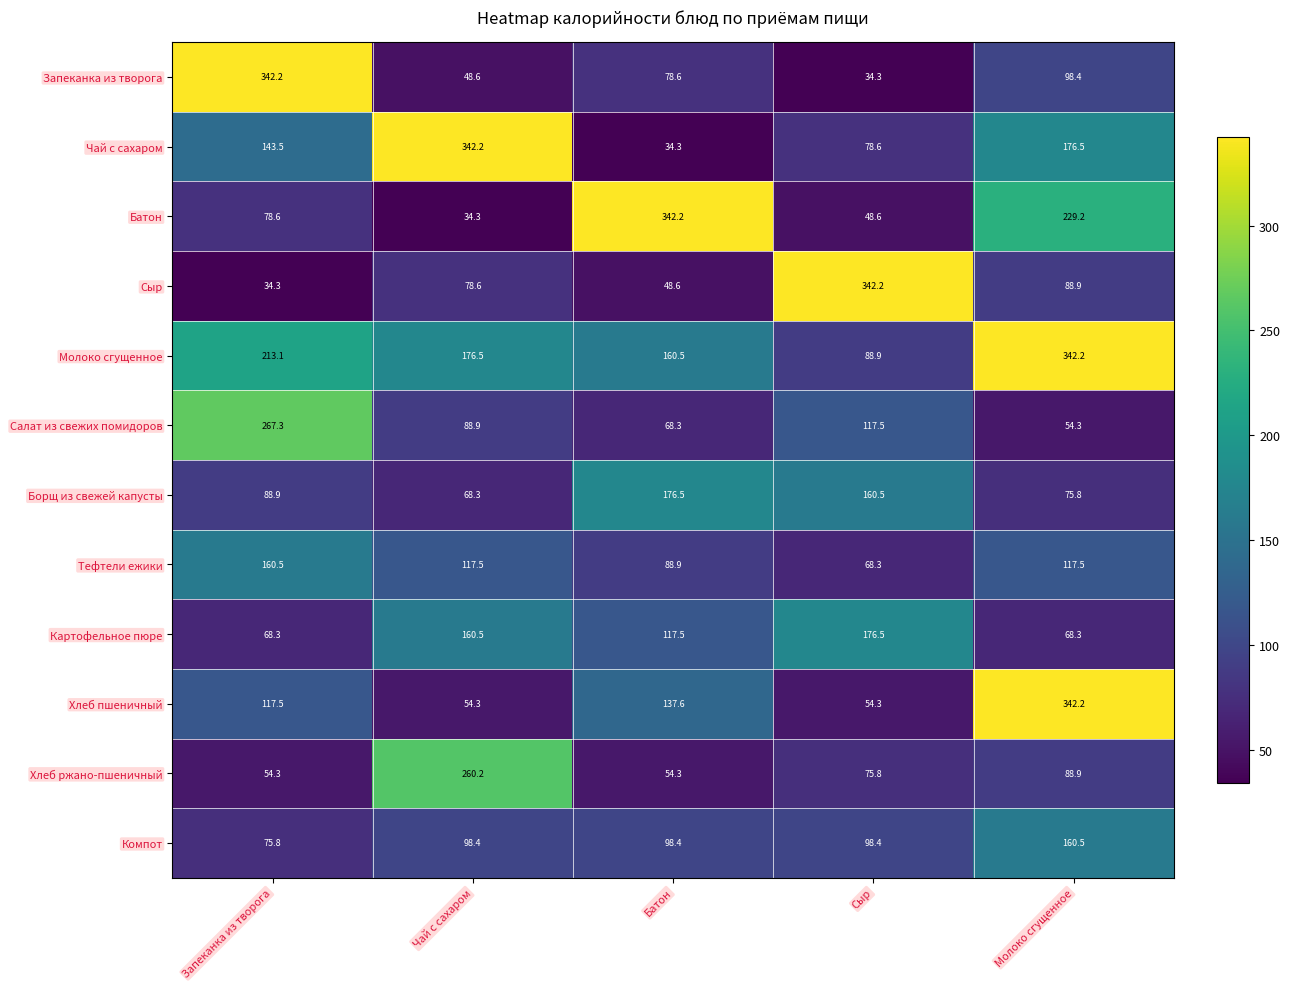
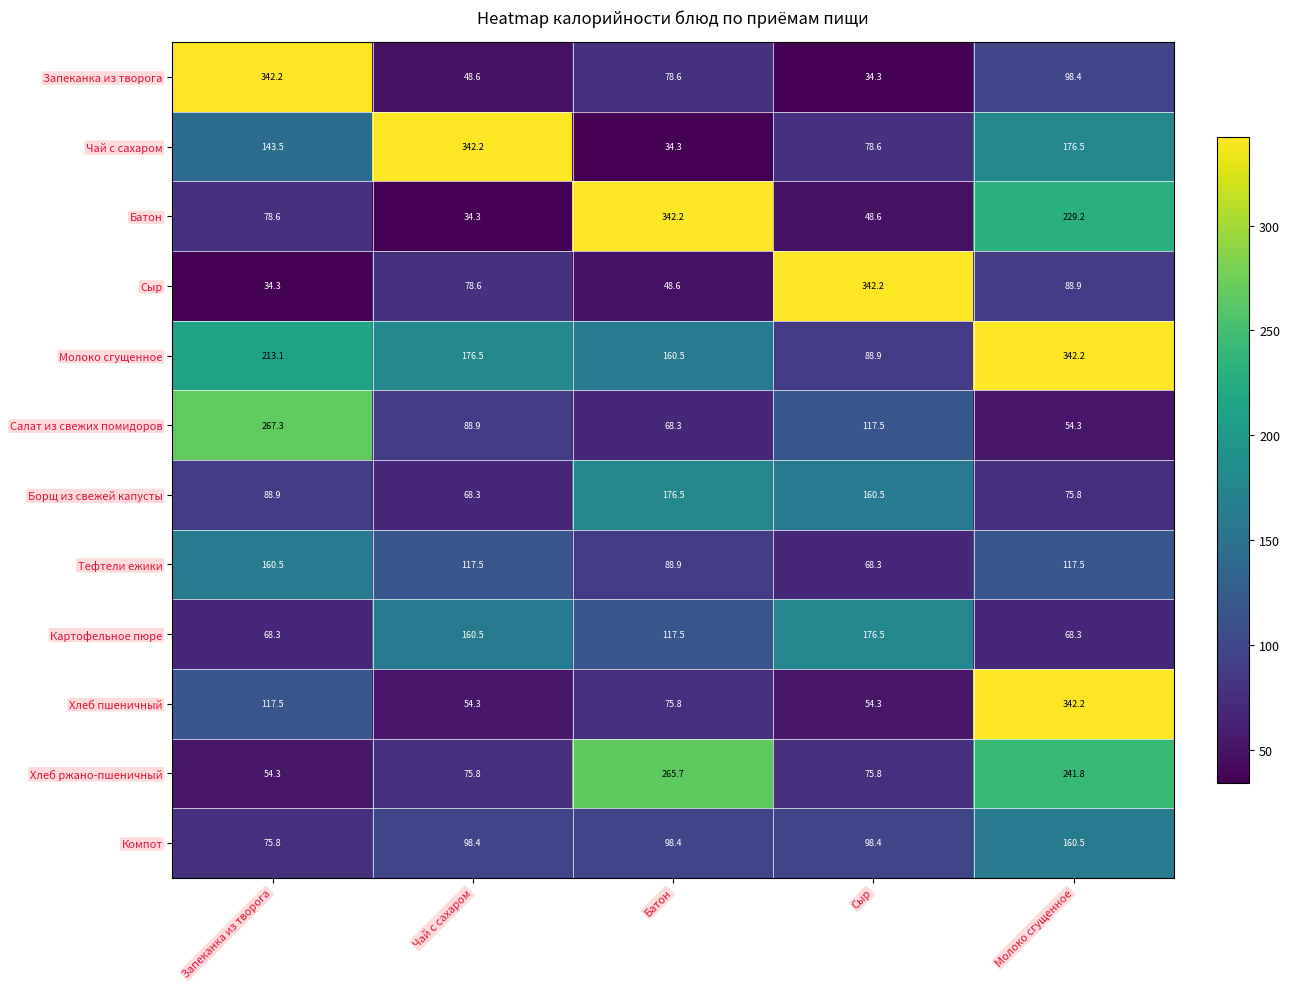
Хлеб пшеничный, Батон: 137.6 -> 75.8
Хлеб ржано-пшеничный, Чай с сахаром: 260.2 -> 75.8
Хлеб ржано-пшеничный, Батон: 54.3 -> 265.7
Хлеб ржано-пшеничный, Молоко сгущенное: 88.9 -> 241.8
